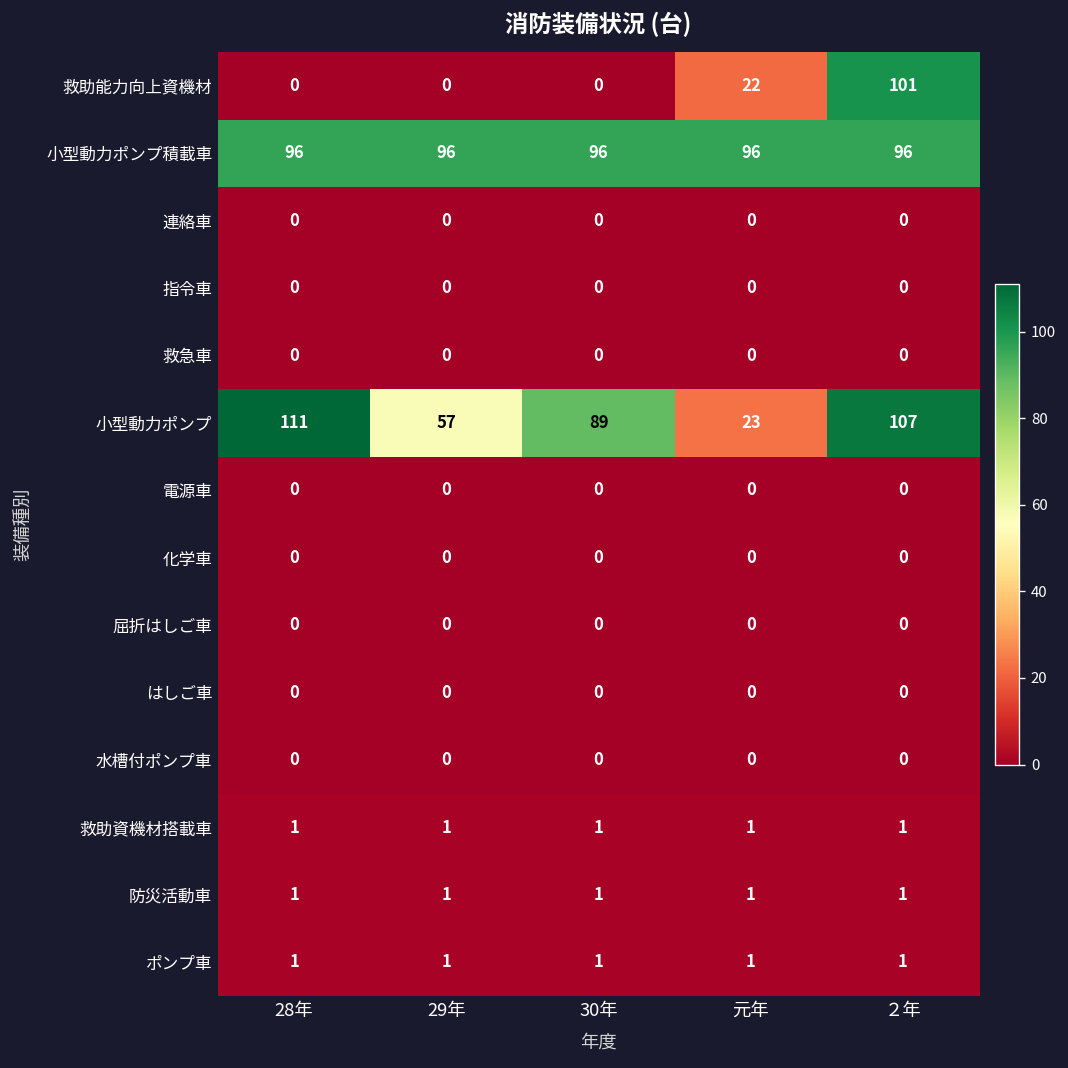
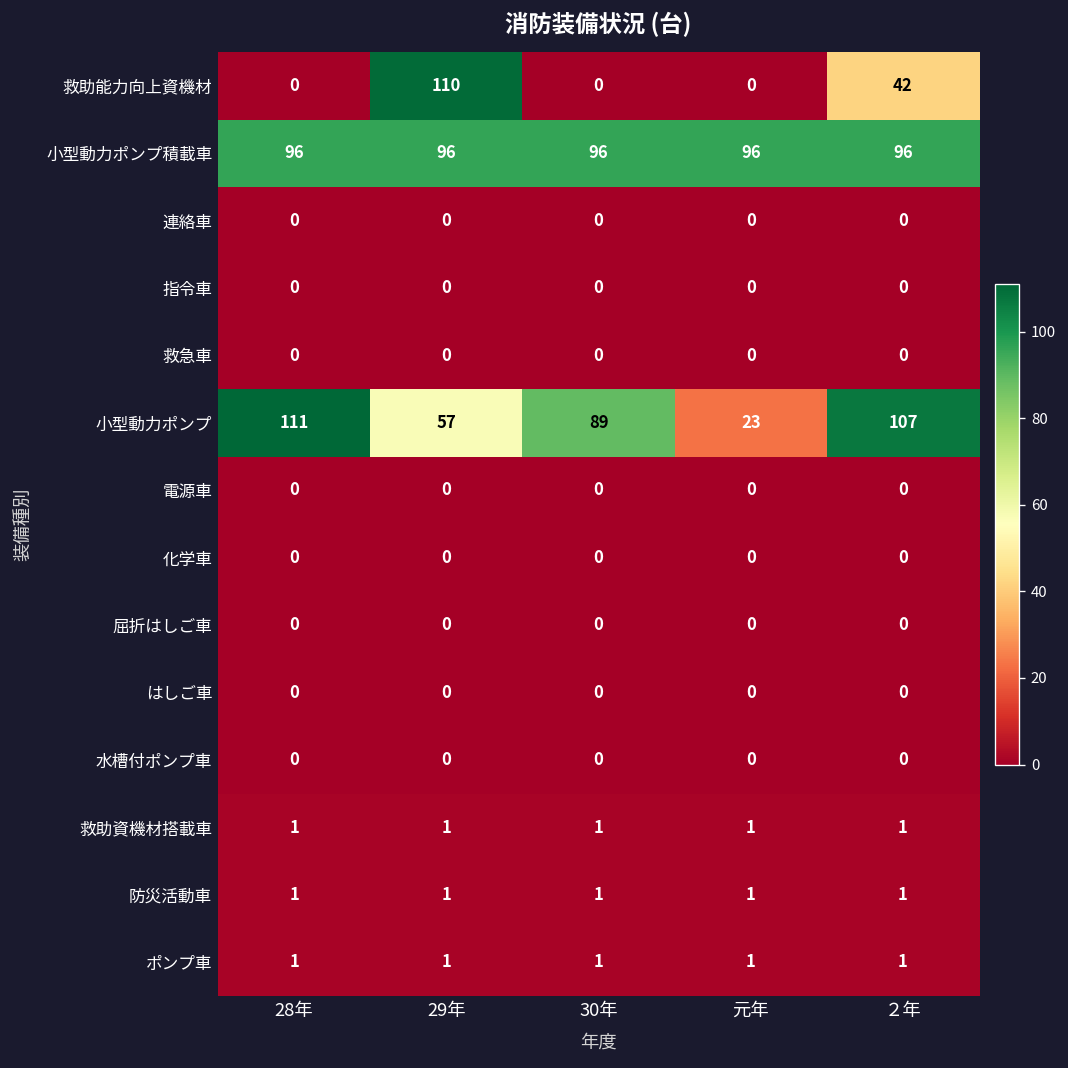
救助能力向上資機材, 29年: 0 -> 110
救助能力向上資機材, 元年: 22 -> 0
救助能力向上資機材, ２年: 101 -> 42
